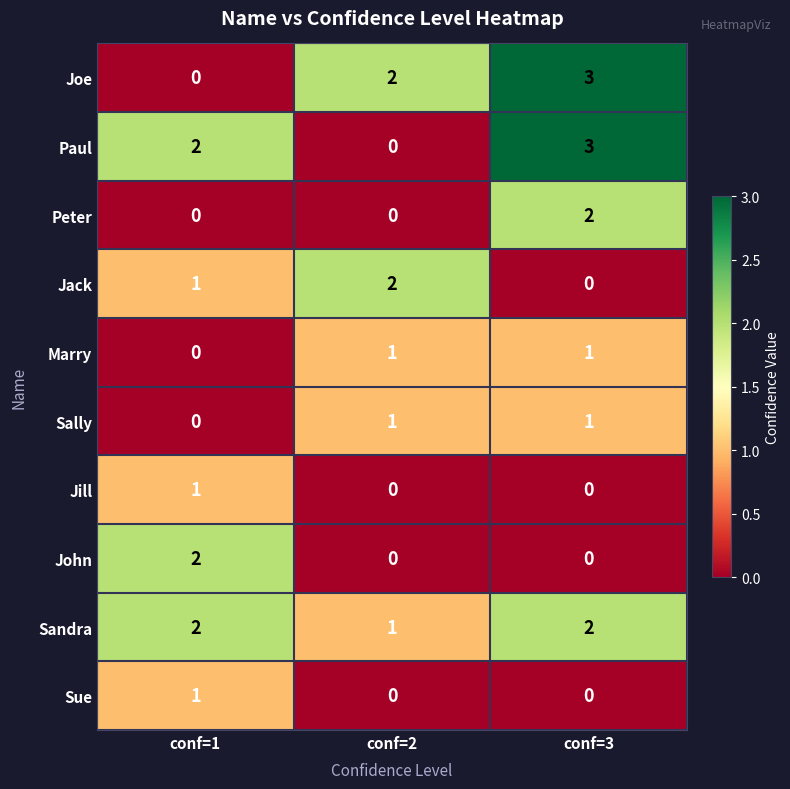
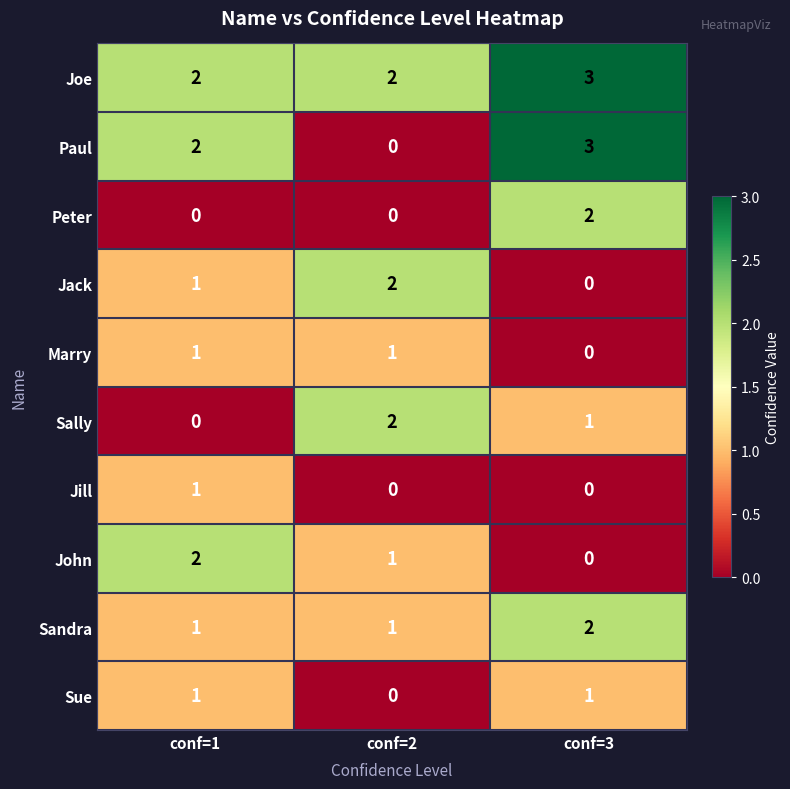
Joe, conf=1: 0 -> 2
Marry, conf=1: 0 -> 1
Marry, conf=3: 1 -> 0
Sally, conf=2: 1 -> 2
John, conf=2: 0 -> 1
Sandra, conf=1: 2 -> 1
Sue, conf=3: 0 -> 1
